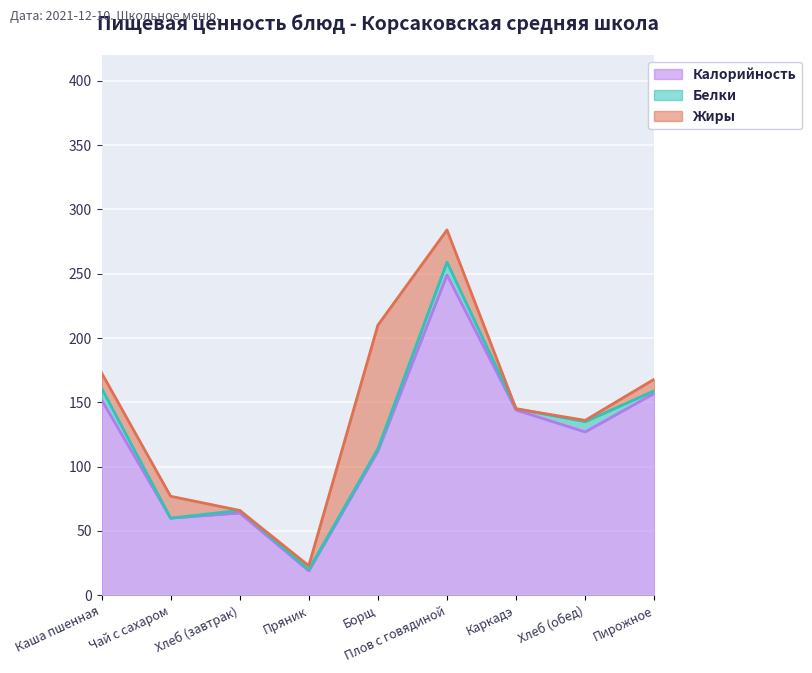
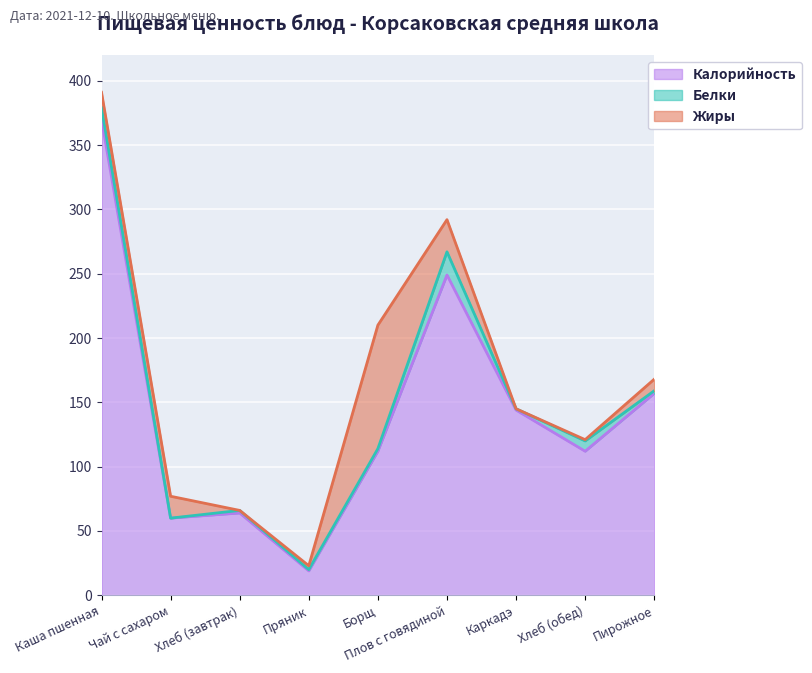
Калорийность, Каша пшенная: 152 -> 370
Белки, Плов с говядиной: 10 -> 18
Калорийность, Хлеб (обед): 127 -> 112
